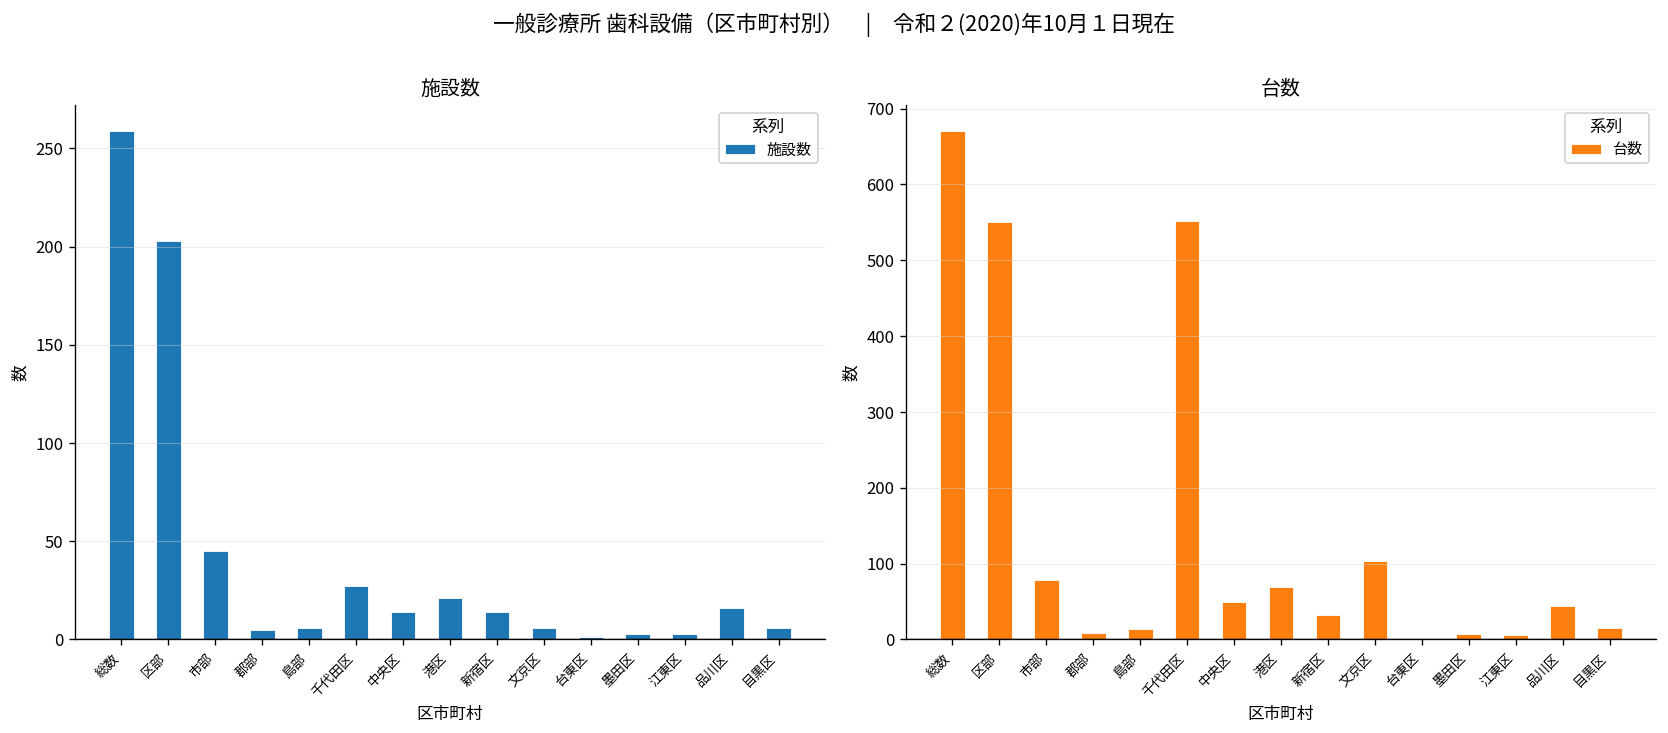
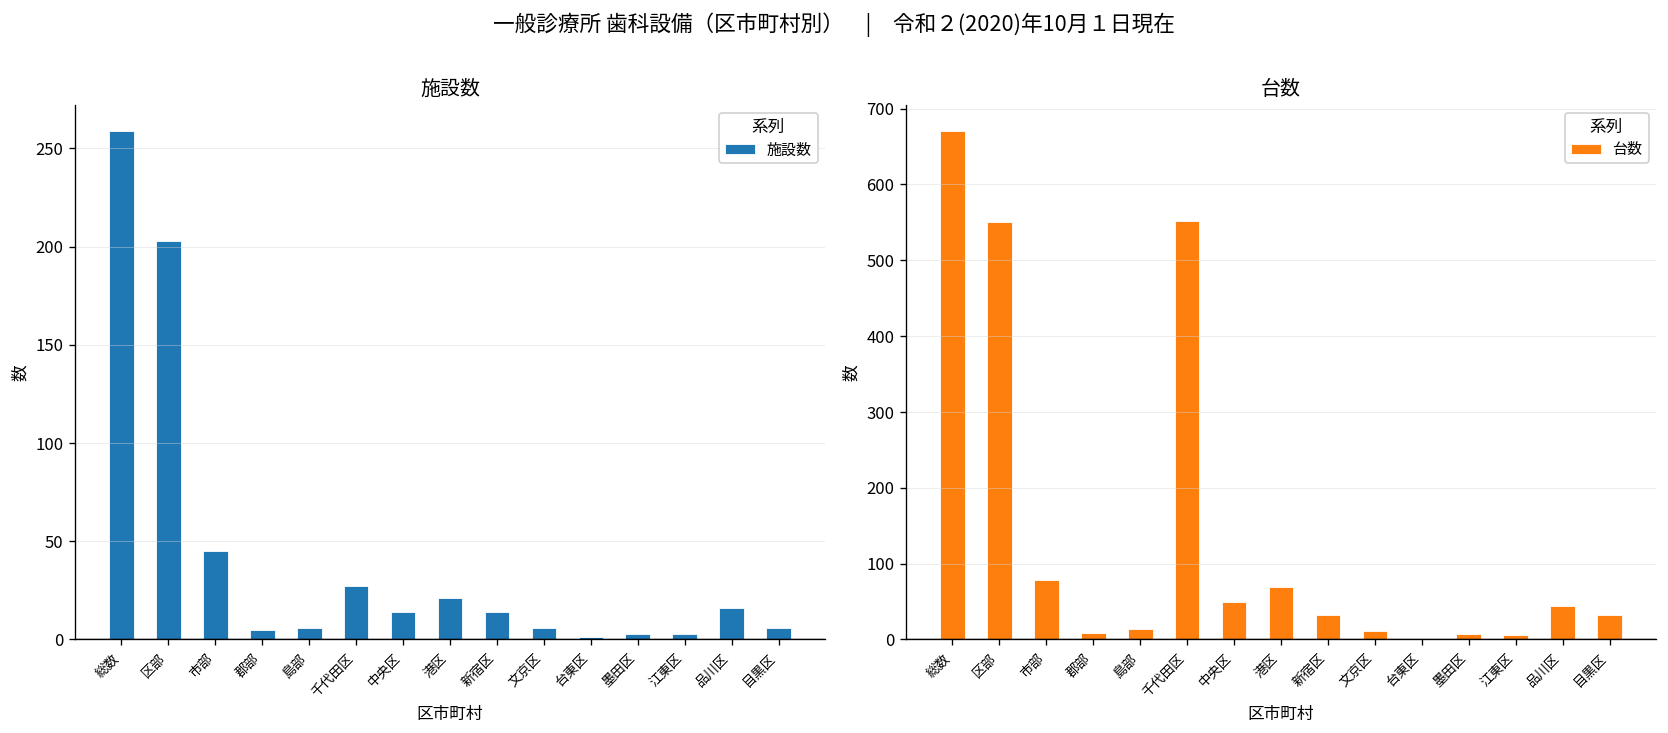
台数, 文京区: 100 -> 10
台数, 目黒区: 20 -> 30
